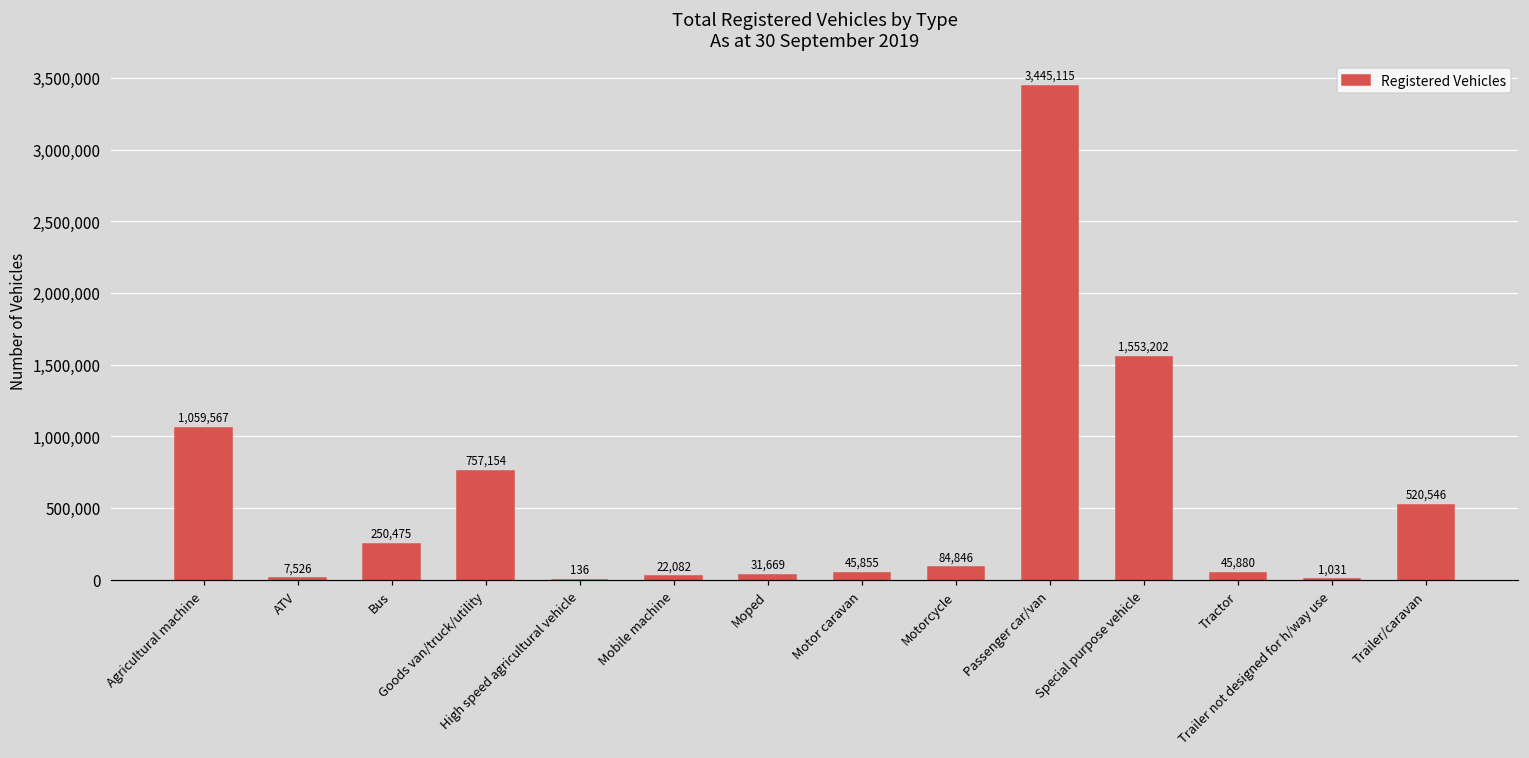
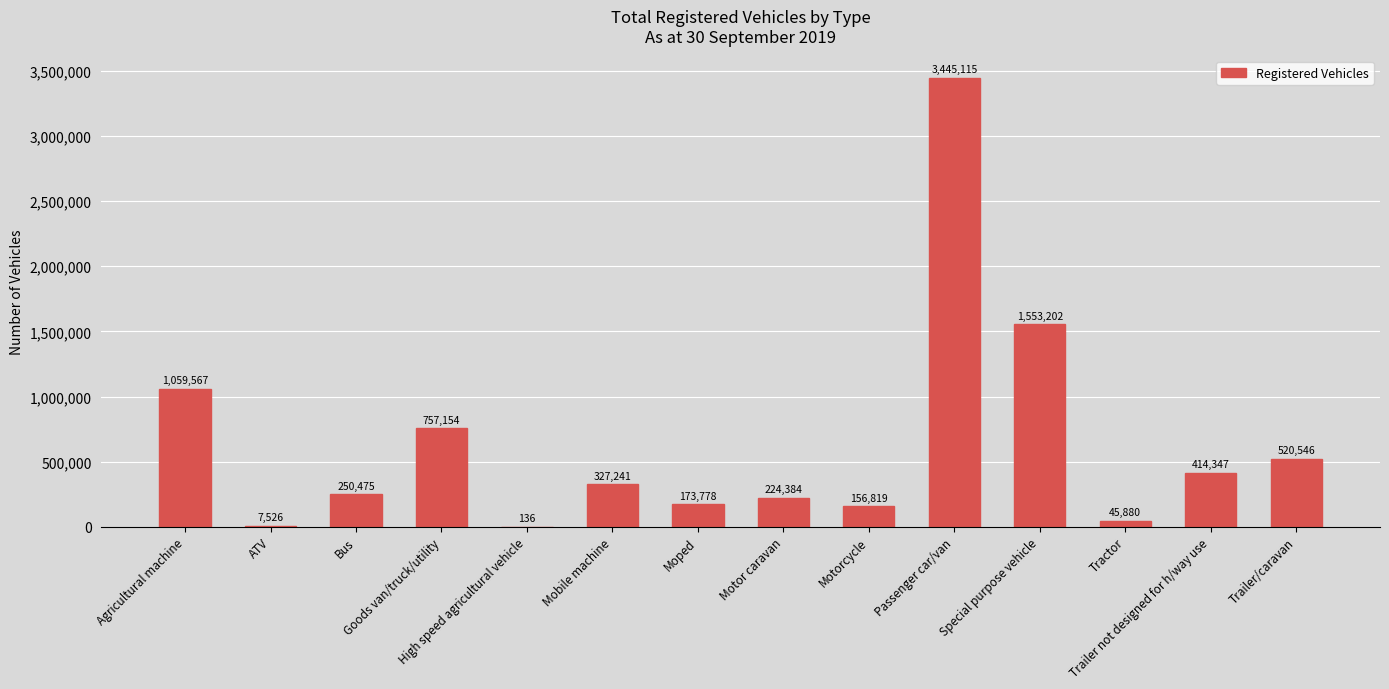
Mobile machine: 22,082 -> 327,241
Moped: 31,669 -> 173,778
Motor caravan: 45,855 -> 224,384
Motorcycle: 84,846 -> 156,819
Trailer not designed for h/way use: 1,031 -> 414,347
